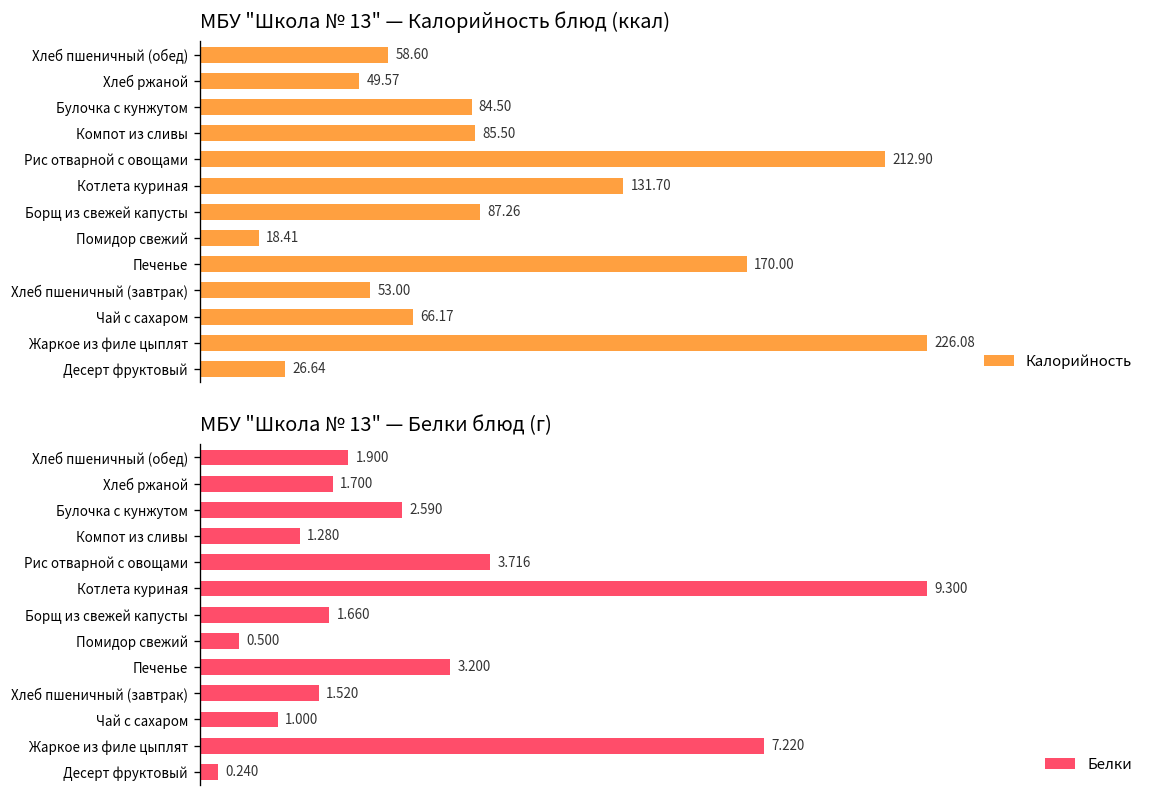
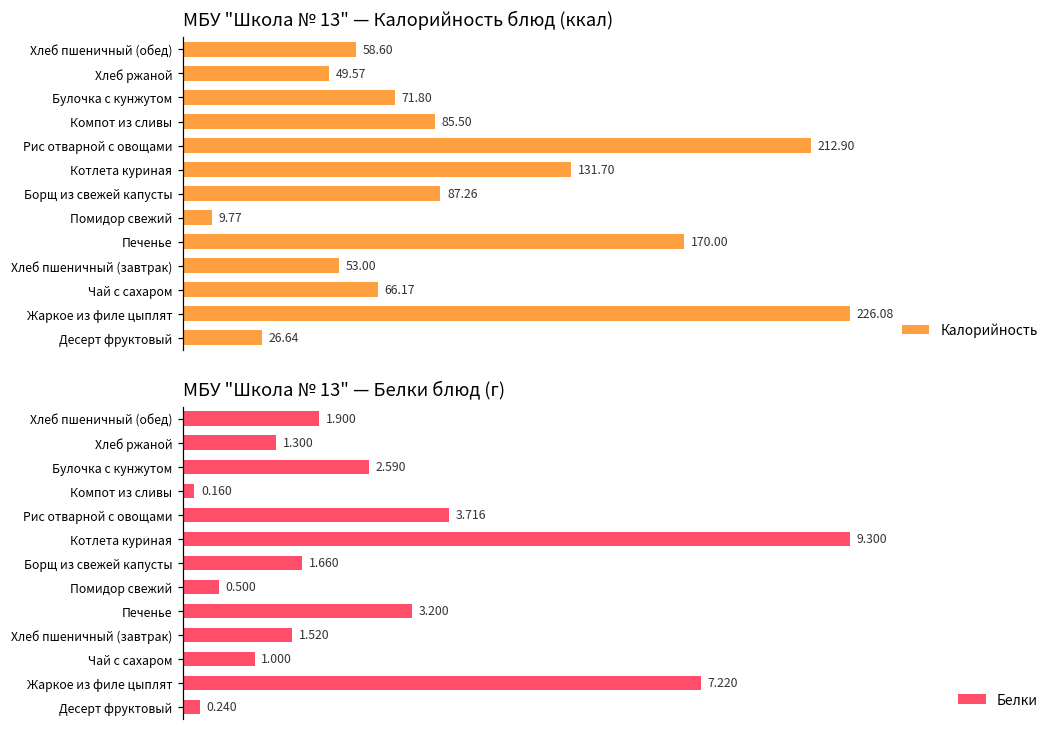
МБУ "Школа № 13" — Калорийность блюд (ккал), Булочка с кунжутом: 84.50 -> 71.80
МБУ "Школа № 13" — Калорийность блюд (ккал), Помидор свежий: 18.41 -> 9.77
МБУ "Школа № 13" — Белки блюд (г), Хлеб ржаной: 1.700 -> 1.300
МБУ "Школа № 13" — Белки блюд (г), Компот из сливы: 1.280 -> 0.160
